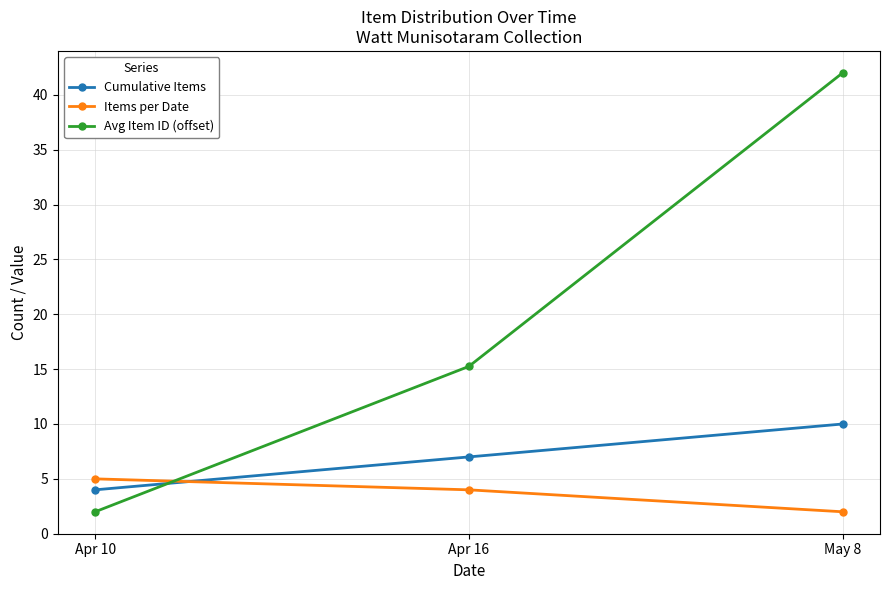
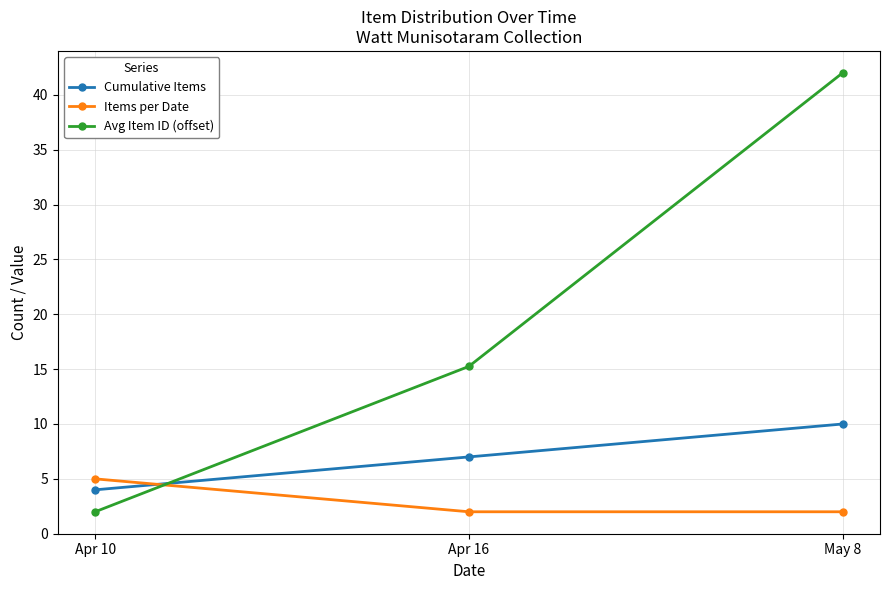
Items per Date, Apr 16: 4 -> 2
